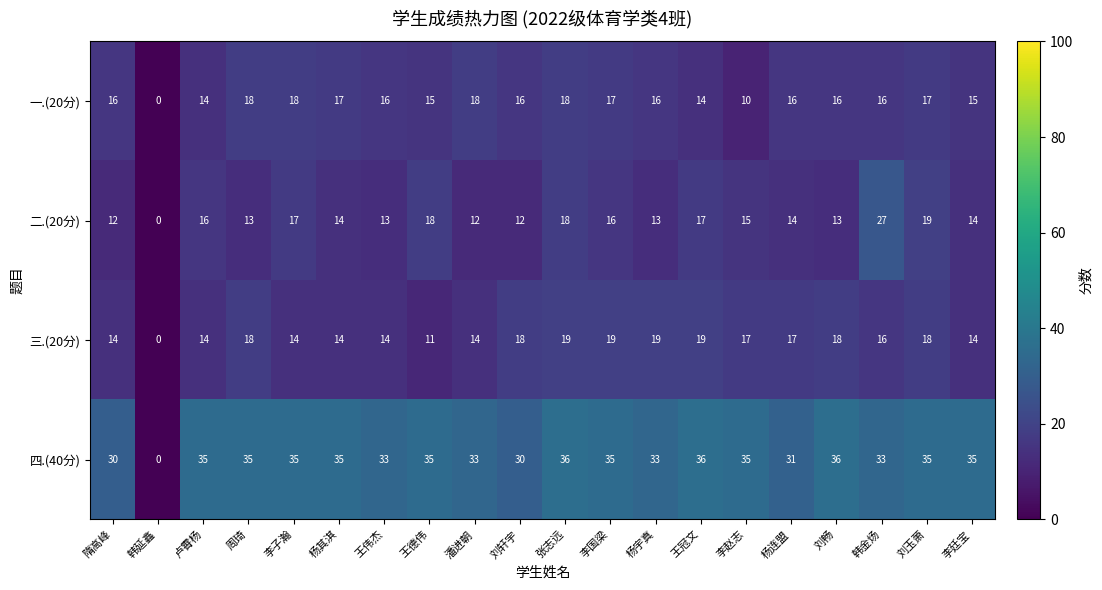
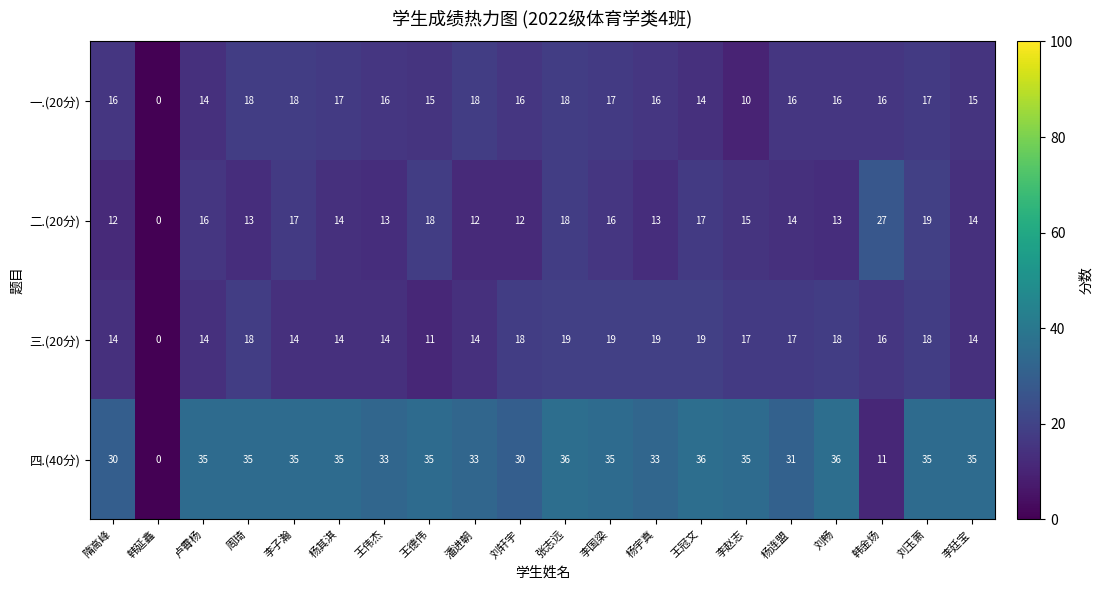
四.(40分), 韩金炀: 33 -> 11
